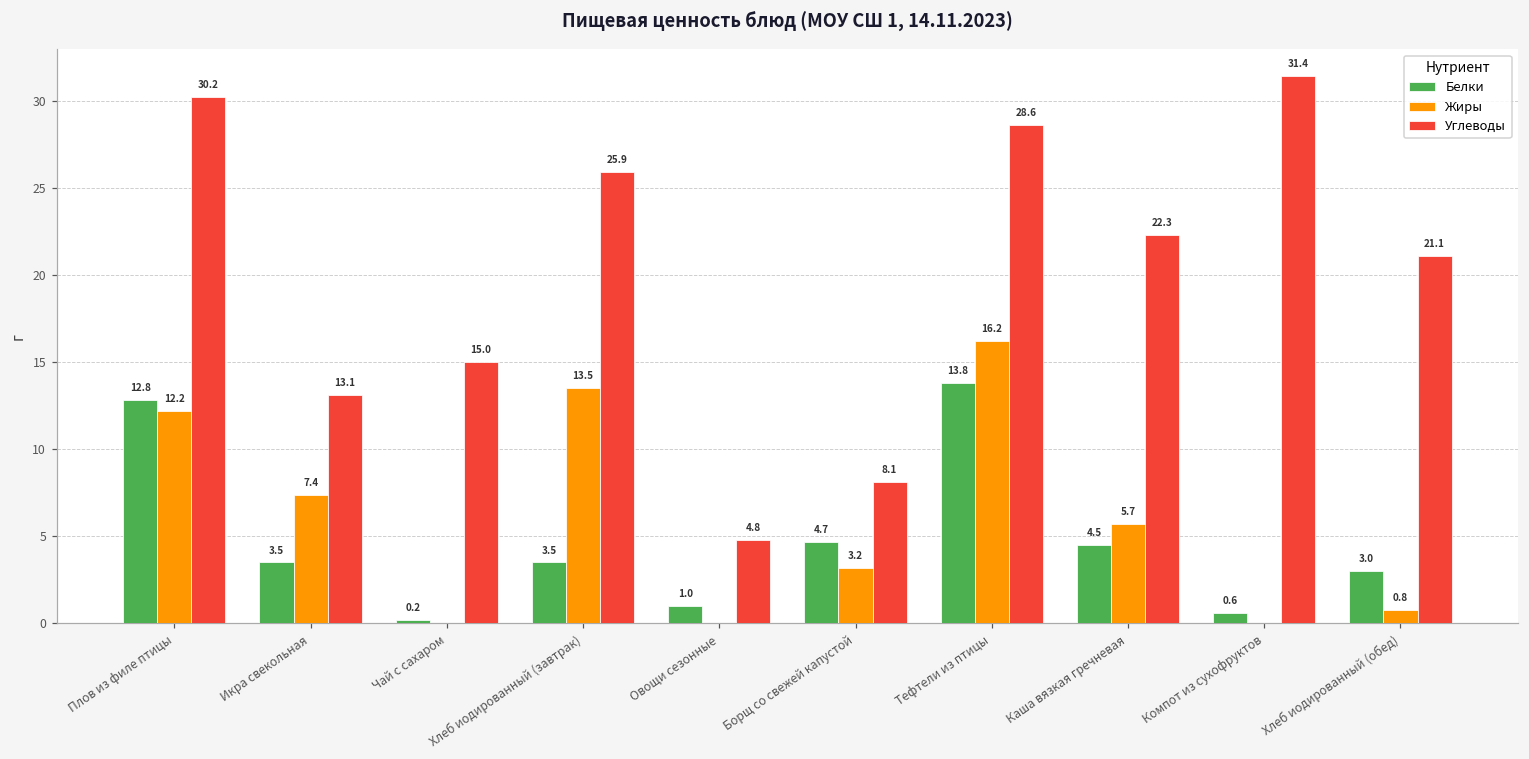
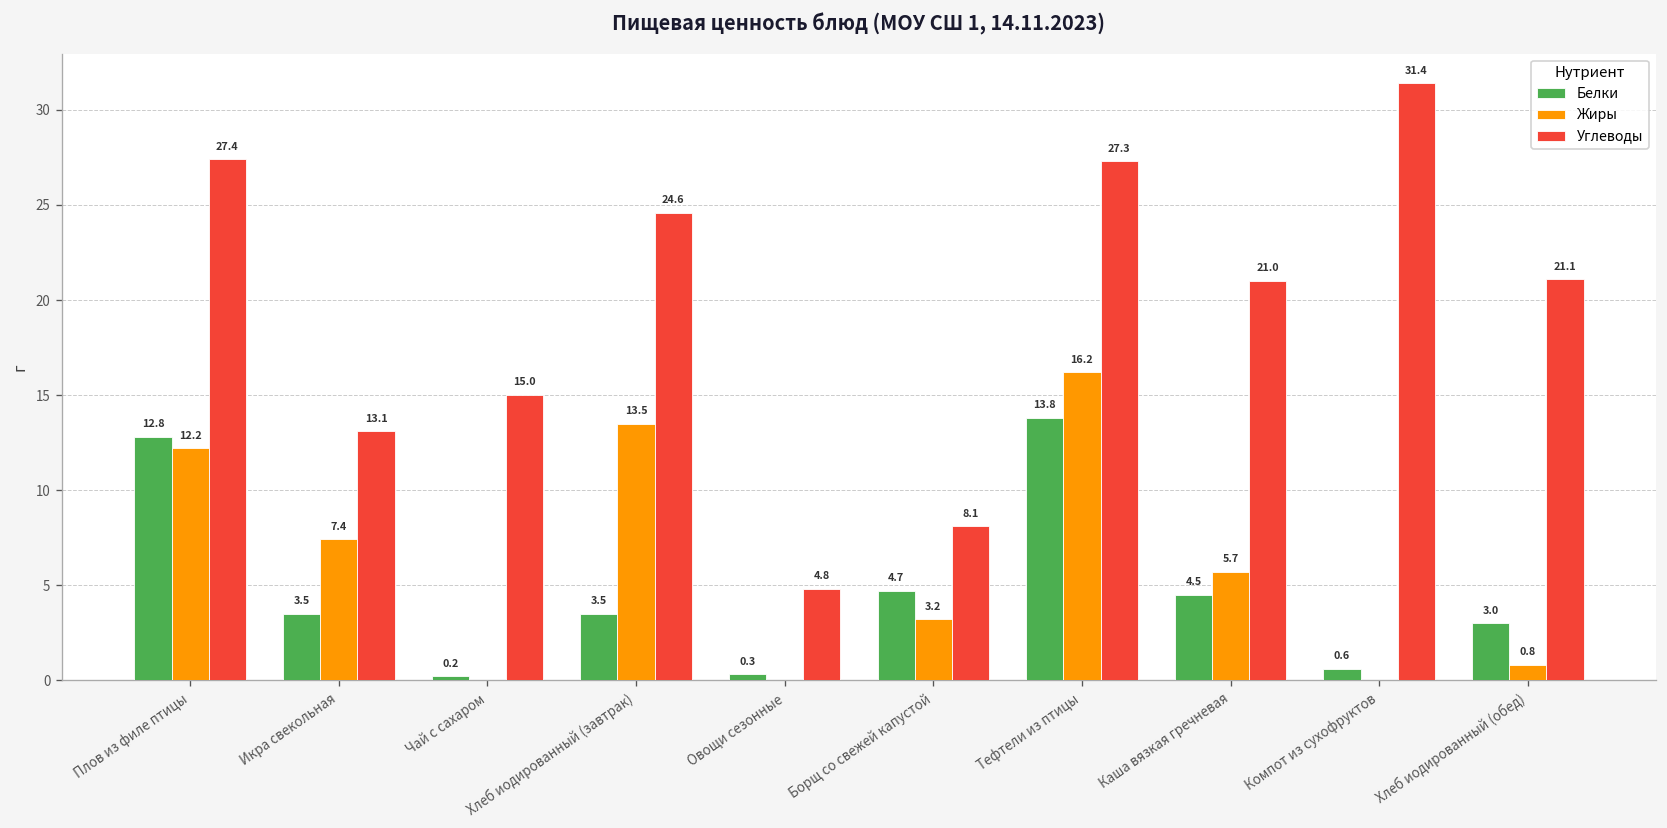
Углеводы, Плов из филе птицы: 30.2 -> 27.4
Углеводы, Хлеб иодированный (завтрак): 25.9 -> 24.6
Белки, Овощи сезонные: 1.0 -> 0.3
Углеводы, Тефтели из птицы: 28.6 -> 27.3
Углеводы, Каша вязкая гречневая: 22.3 -> 21.0
